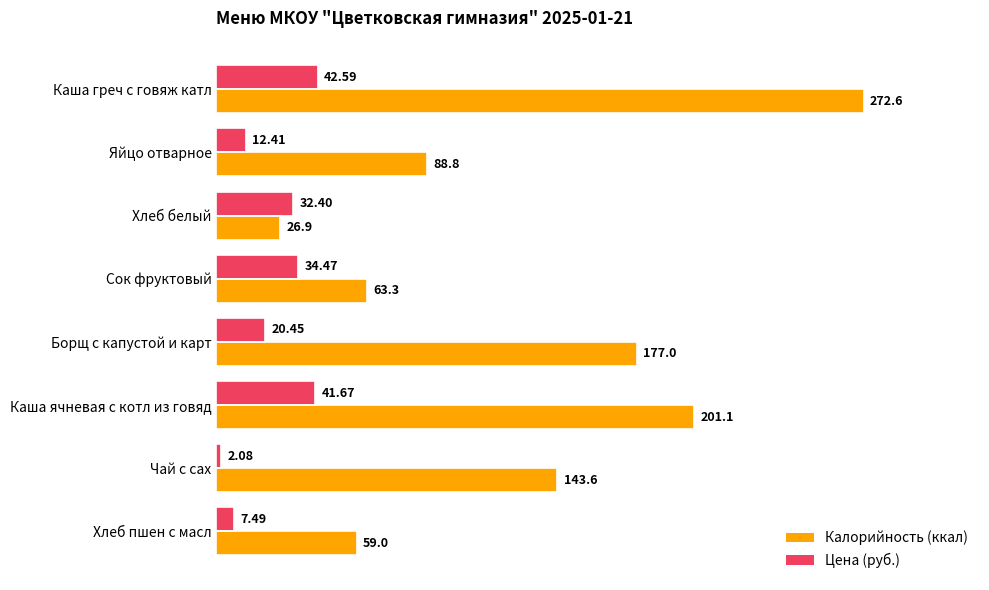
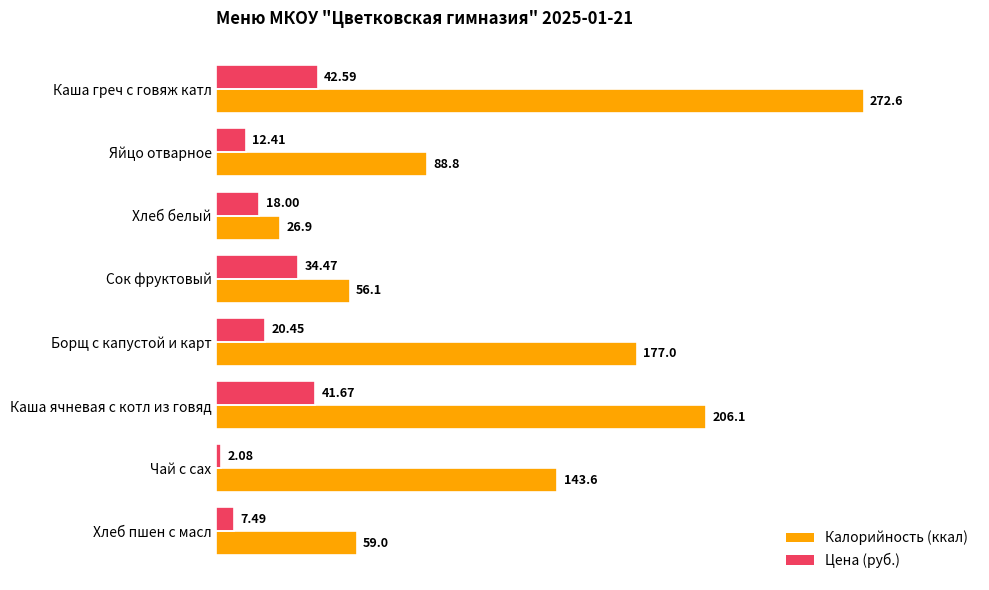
Цена (руб.), Хлеб белый: 32.40 -> 18.00
Калорийность (ккал), Сок фруктовый: 63.3 -> 56.1
Калорийность (ккал), Каша ячневая с котл из говяд: 201.1 -> 206.1
